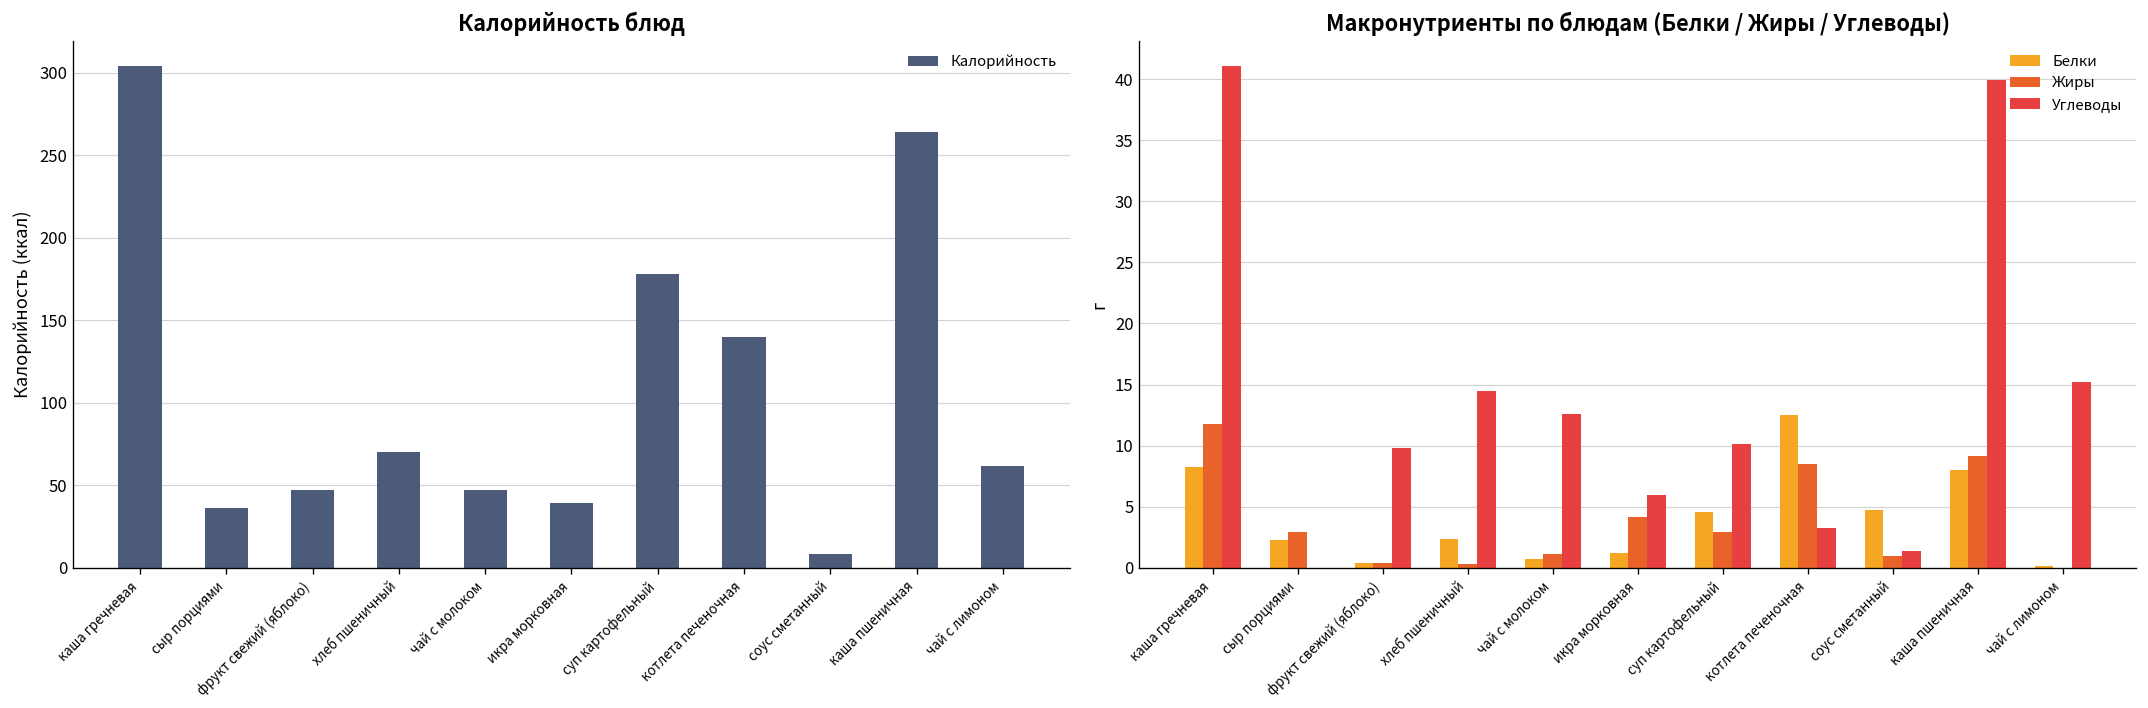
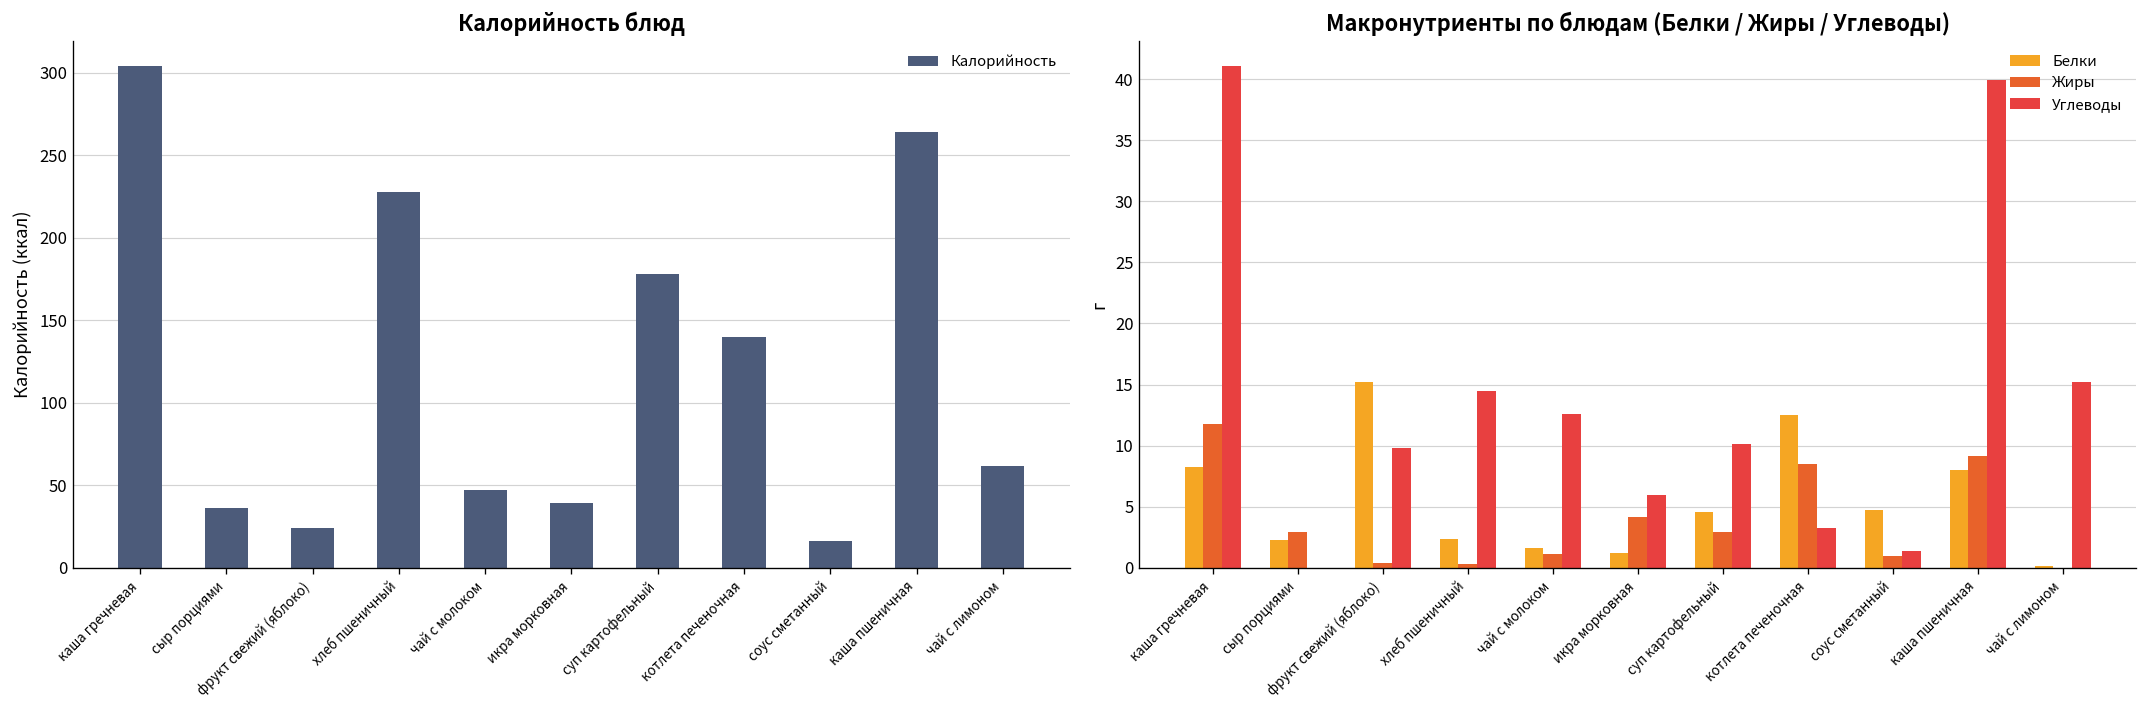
Калорийность блюд, фрукт свежий (яблоко): 47 -> 24
Калорийность блюд, хлеб пшеничный: 70 -> 228
Калорийность блюд, соус сметанный: 9 -> 16
Макронутриенты по блюдам (Белки / Жиры / Углеводы), Белки, фрукт свежий (яблоко): 0.4 -> 15.2
Макронутриенты по блюдам (Белки / Жиры / Углеводы), Белки, чай с молоком: 0.7 -> 1.6
